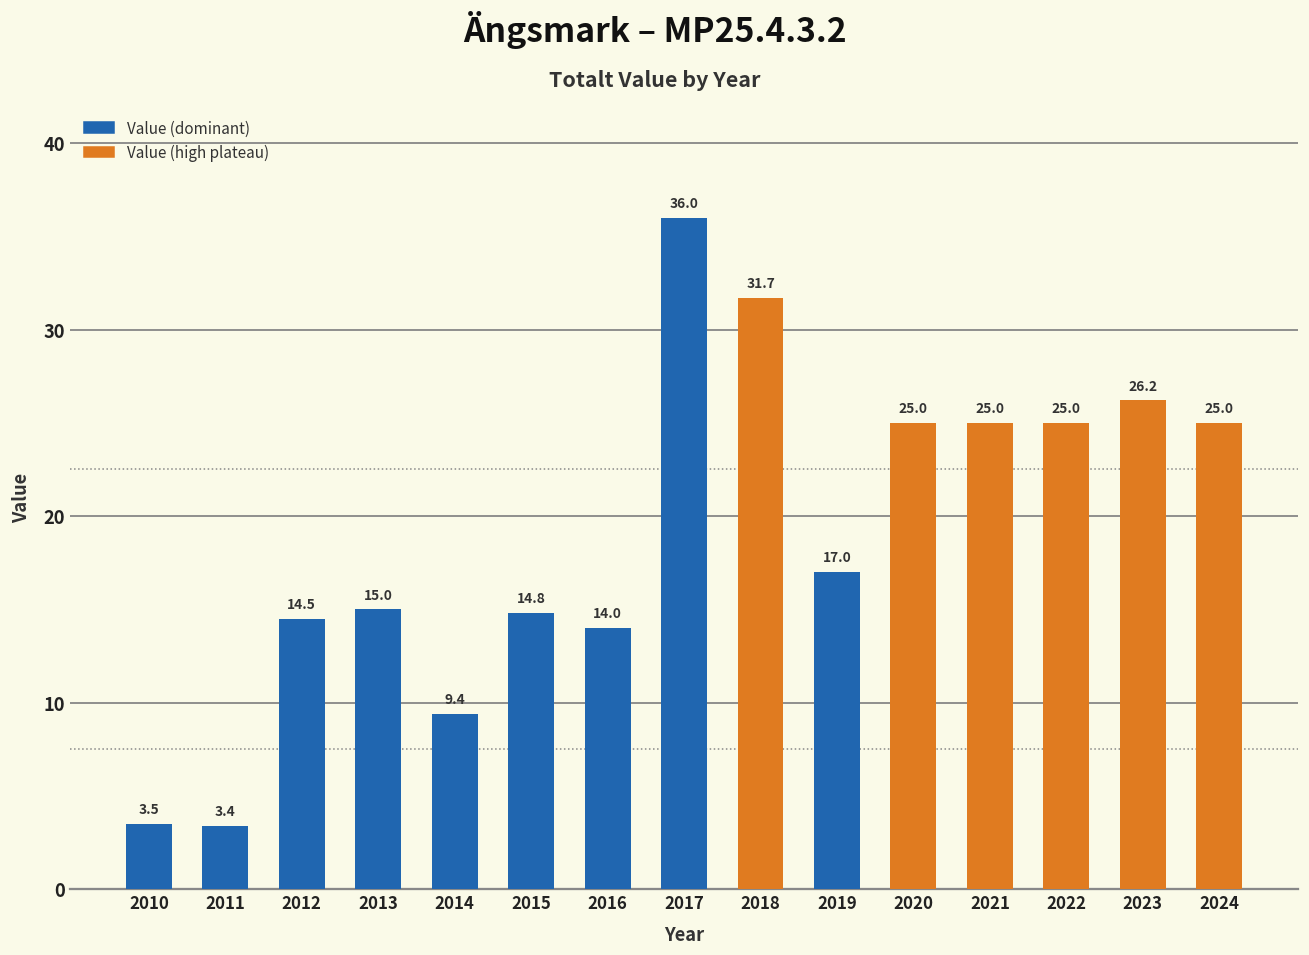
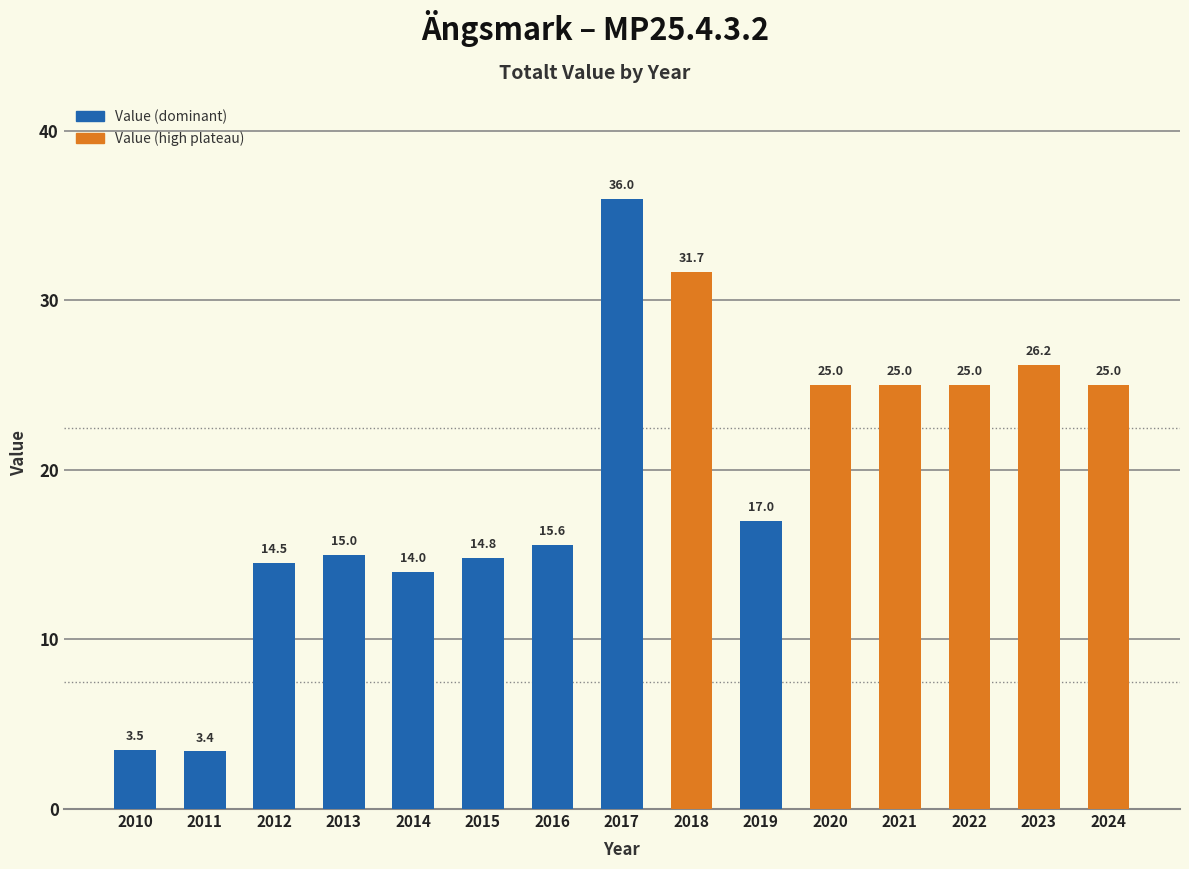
2014: 9.4 -> 14.0
2016: 14.0 -> 15.6
